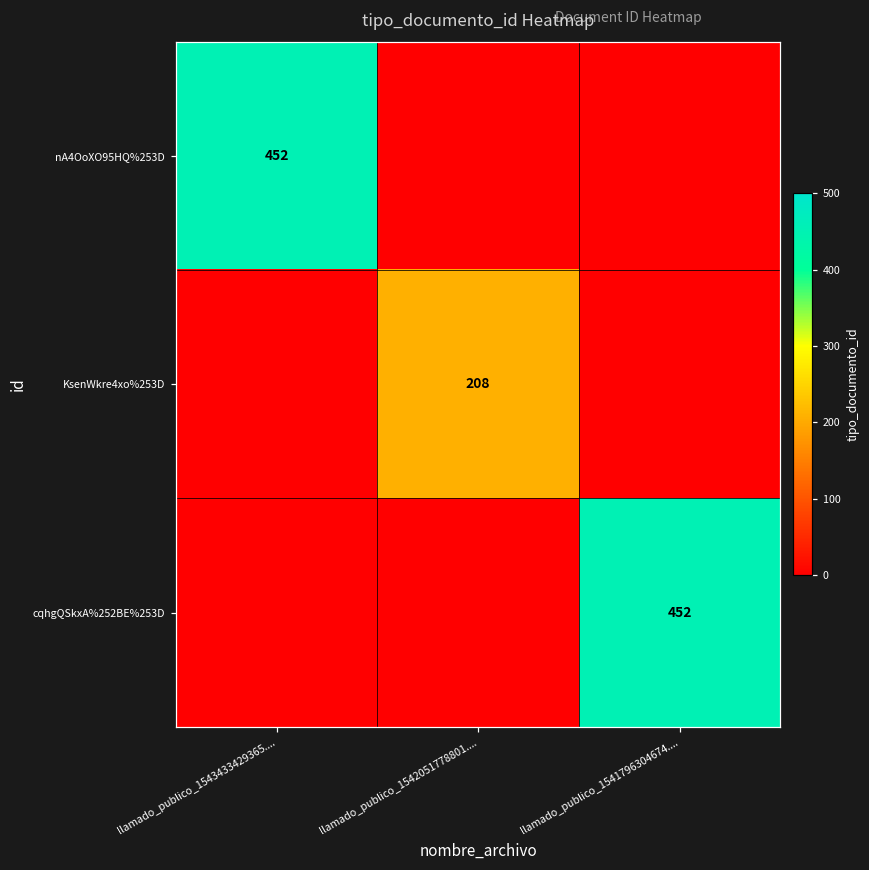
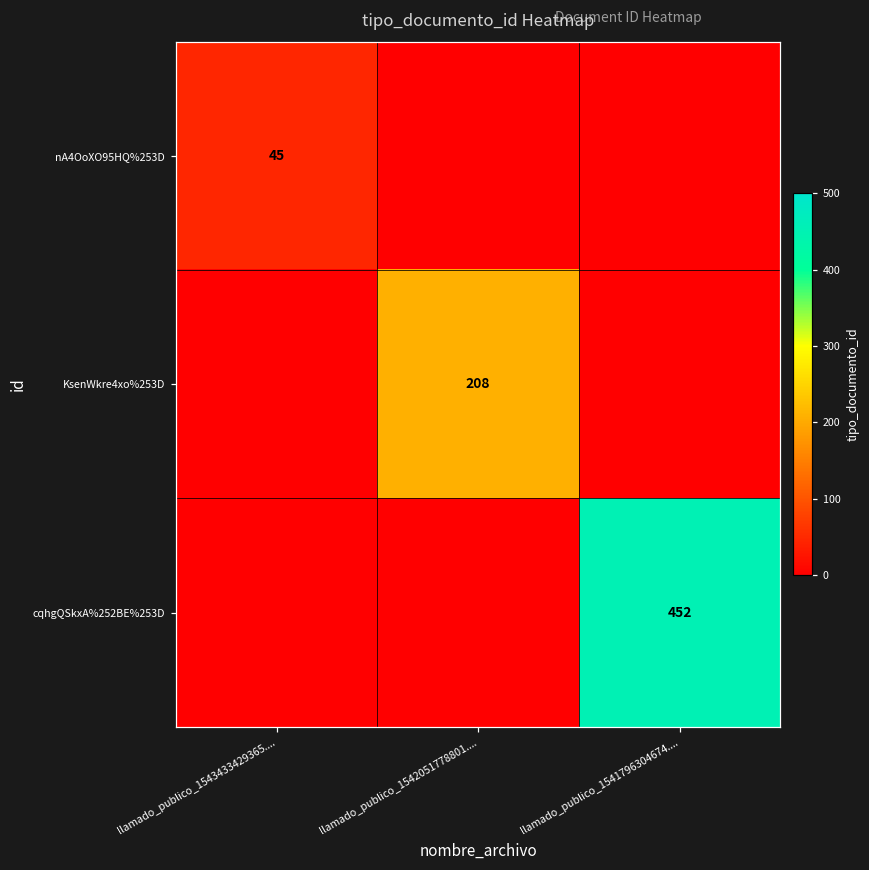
nA4OoXO95HQ%253D, llamado_publico_1543433429365....: 452 -> 45
